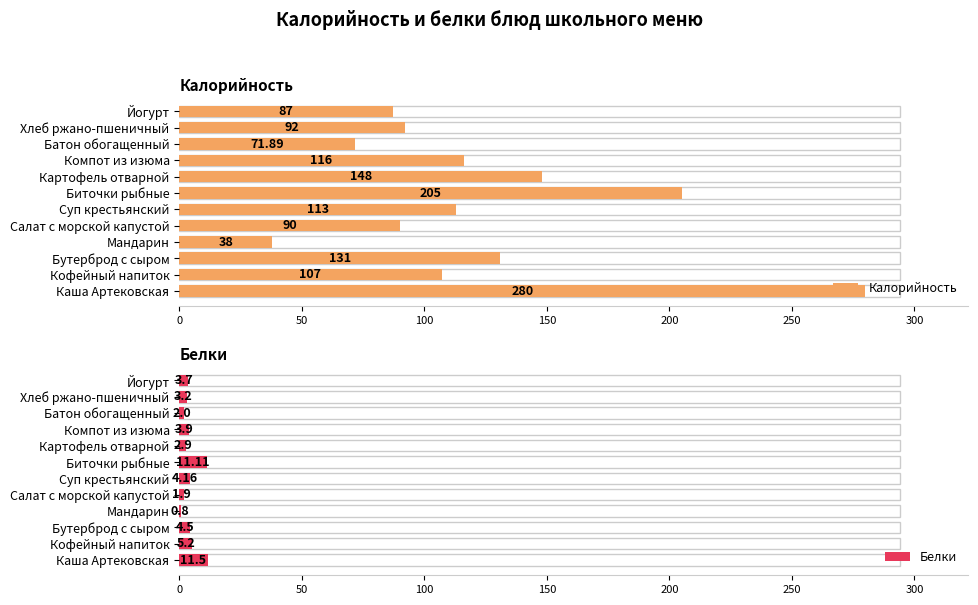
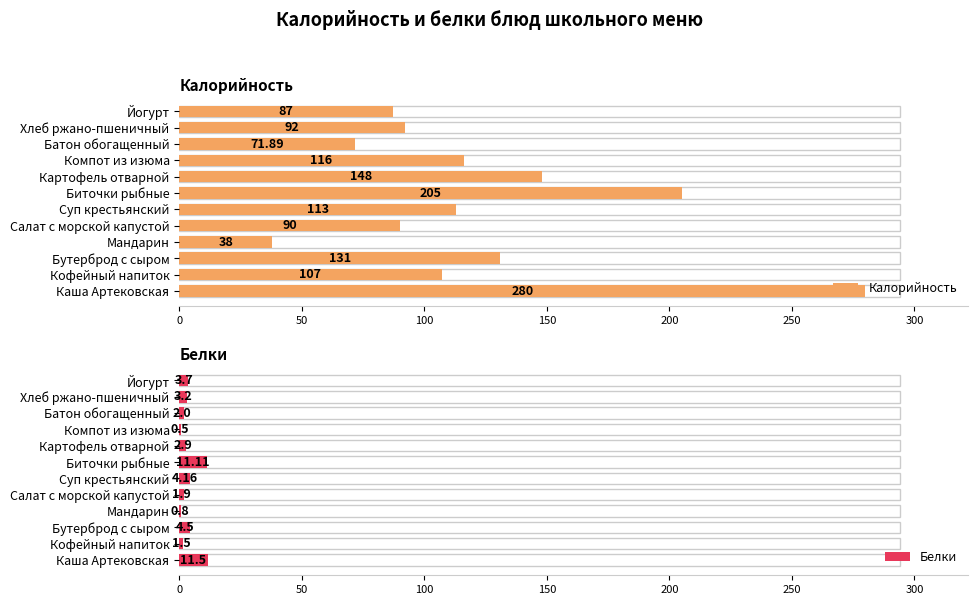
Белки, Белки, Компот из изюма: 3.9 -> 0.5
Белки, Белки, Кофейный напиток: 5.2 -> 1.5
